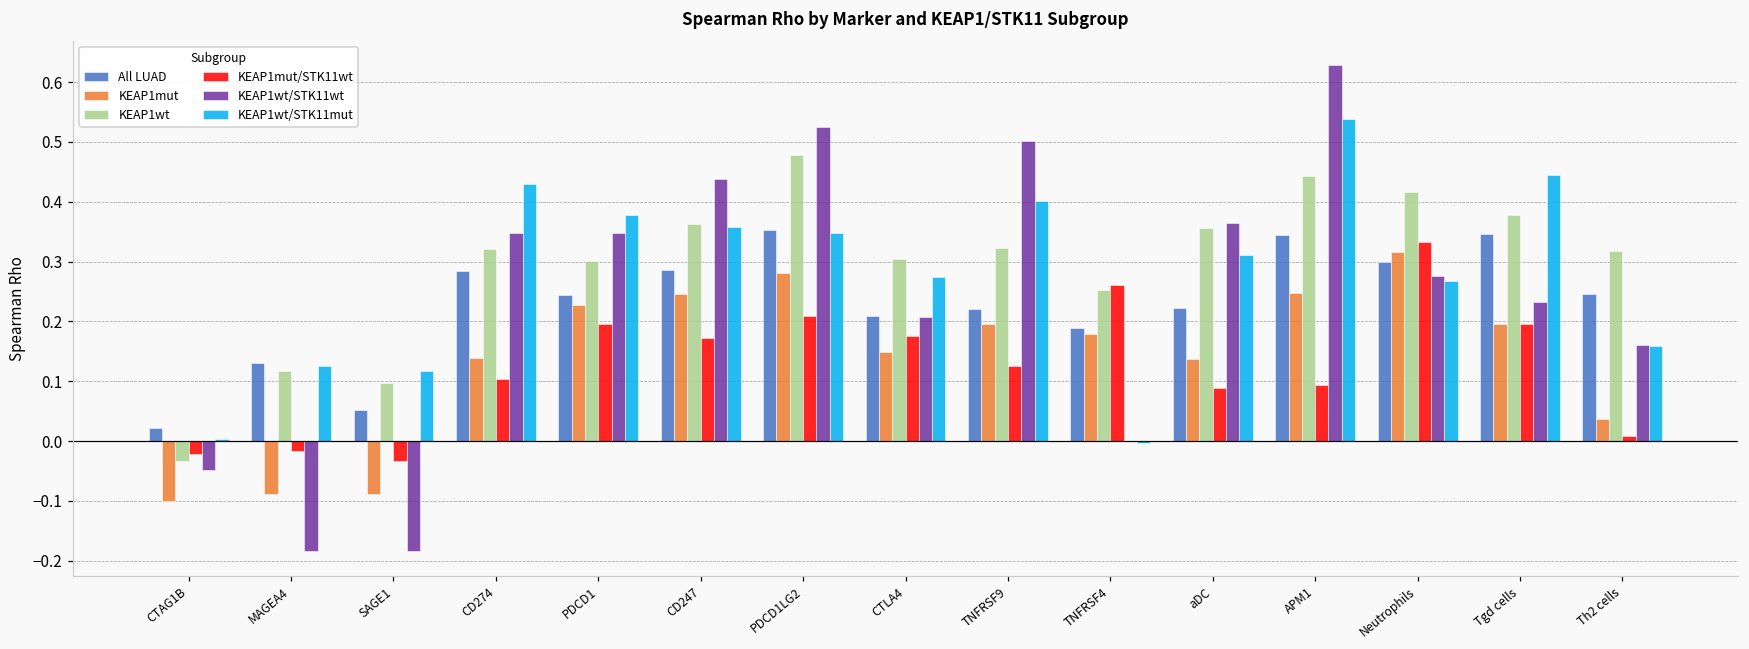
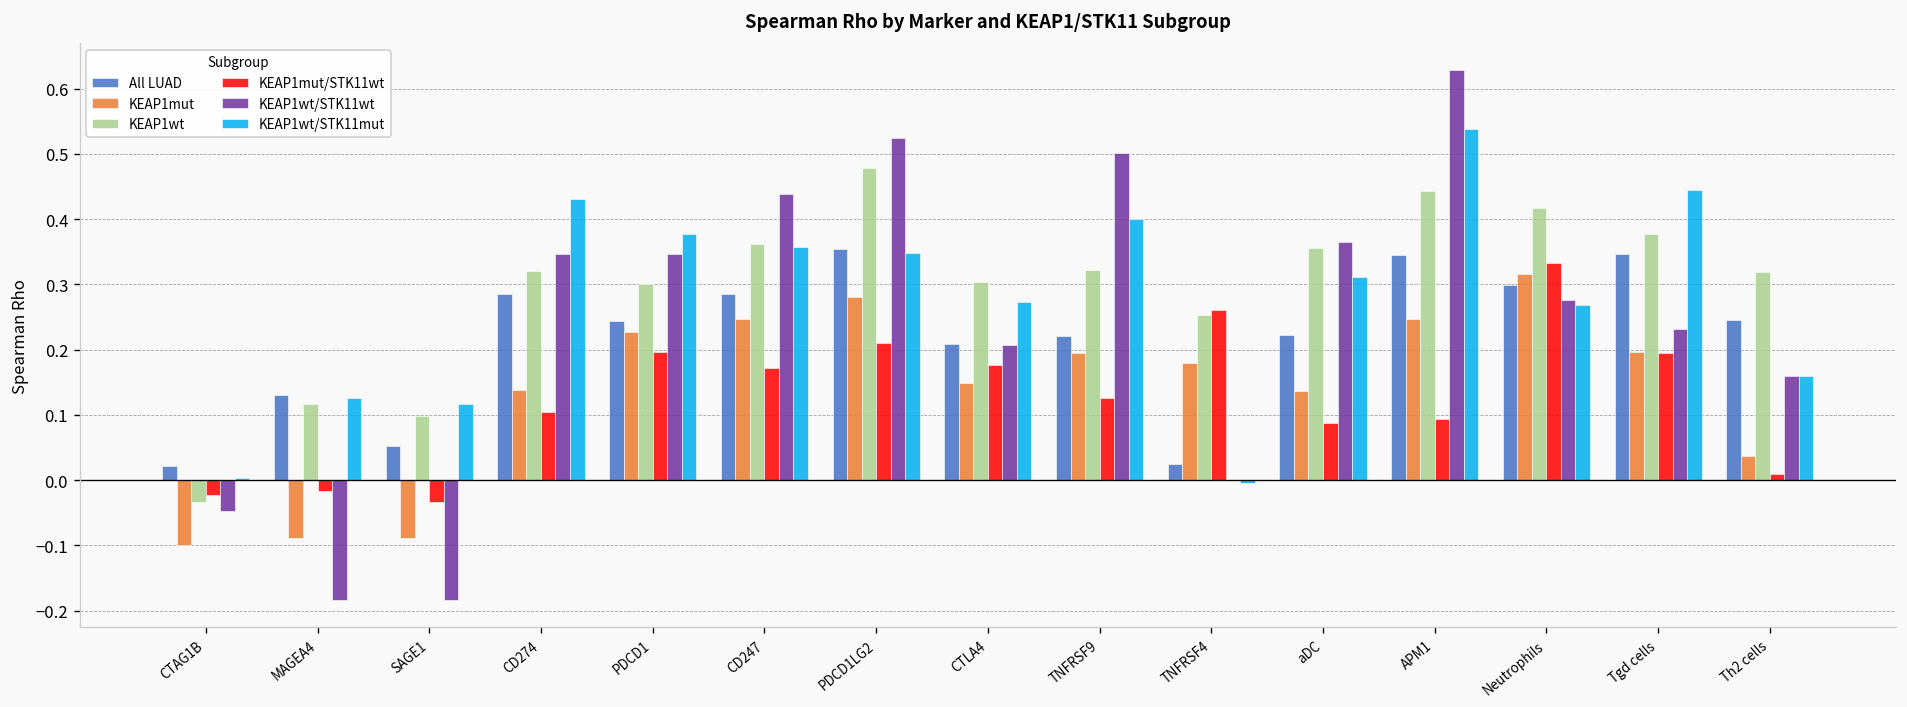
All LUAD, TNFRSF4: 0.19 -> 0.03
